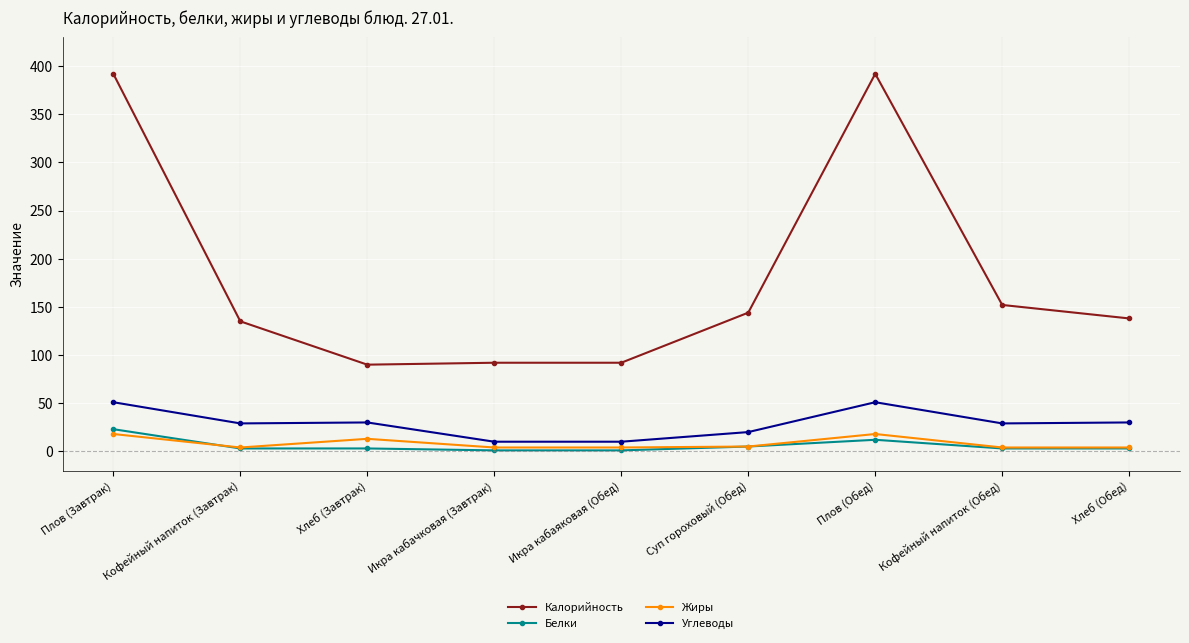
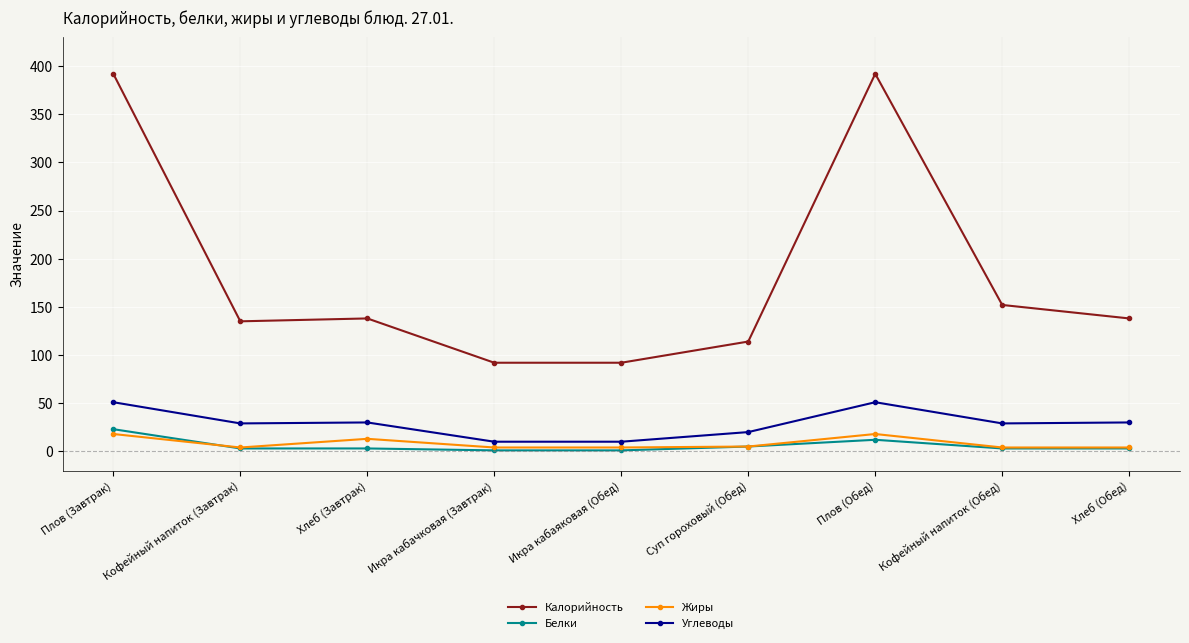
Калорийность, Хлеб (Завтрак): 90 -> 140
Калорийность, Суп гороховый (Обед): 140 -> 110
